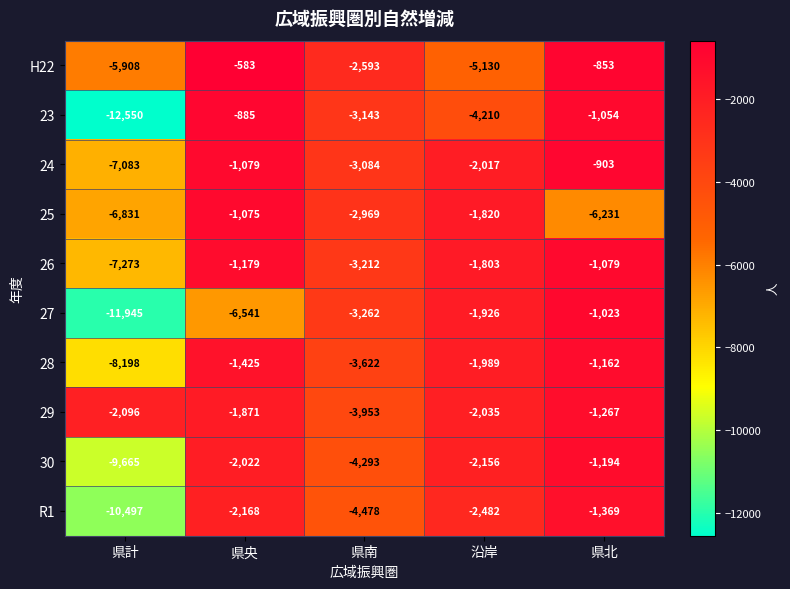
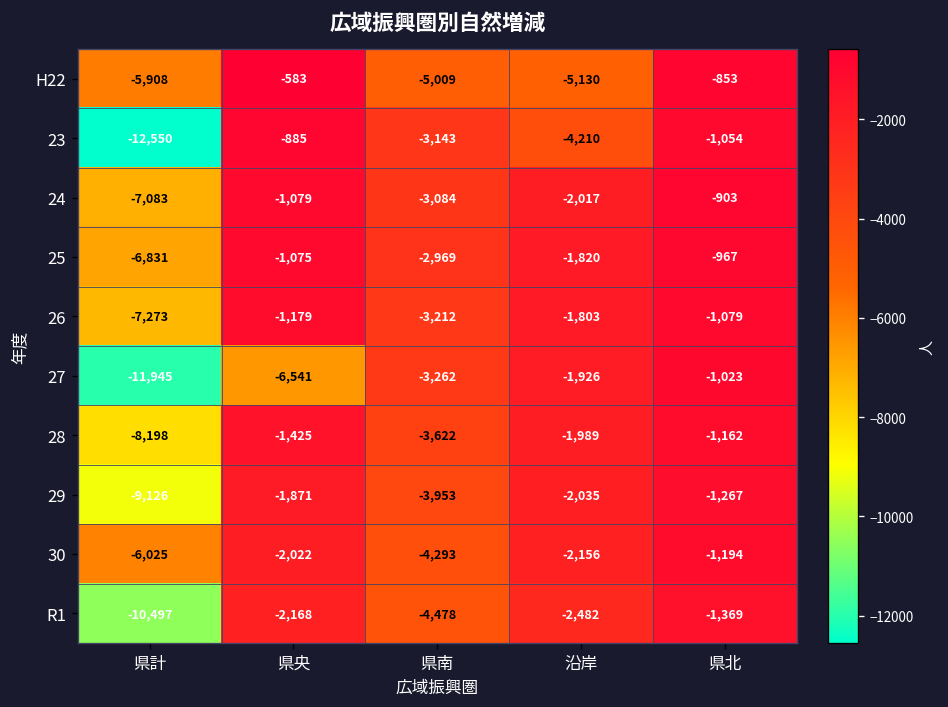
H22, 県南: -2,593 -> -5,009
25, 県北: -6,231 -> -967
29, 県計: -2,096 -> -9,126
30, 県計: -9,665 -> -6,025
